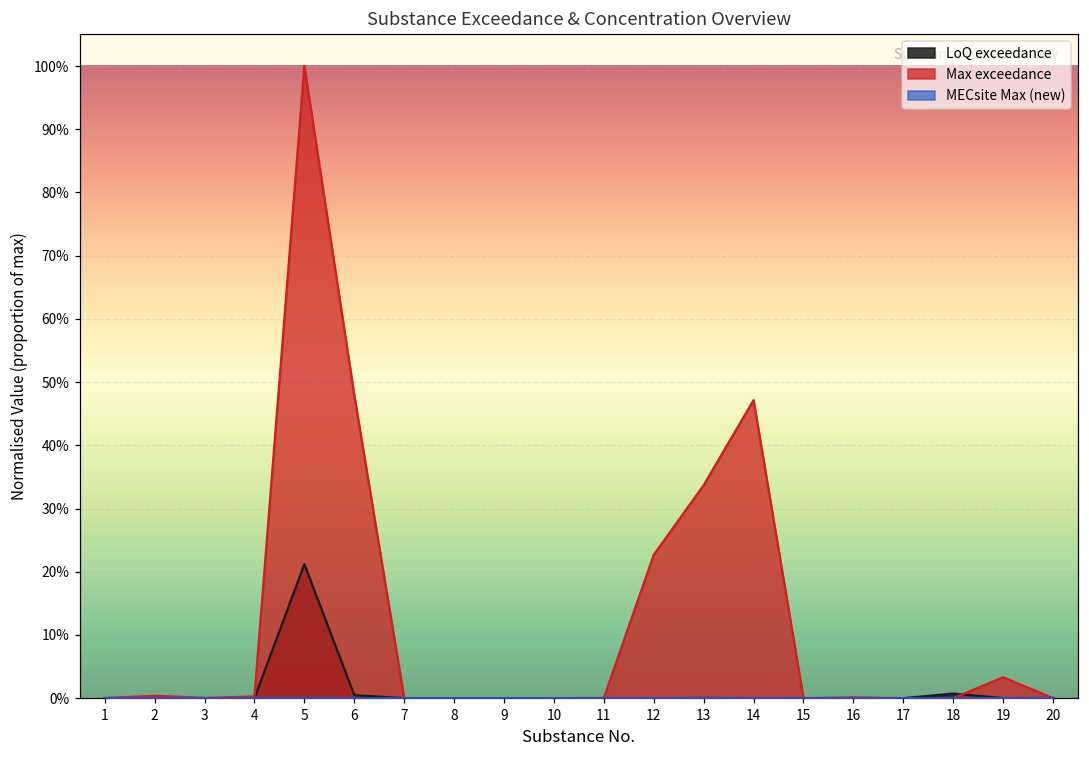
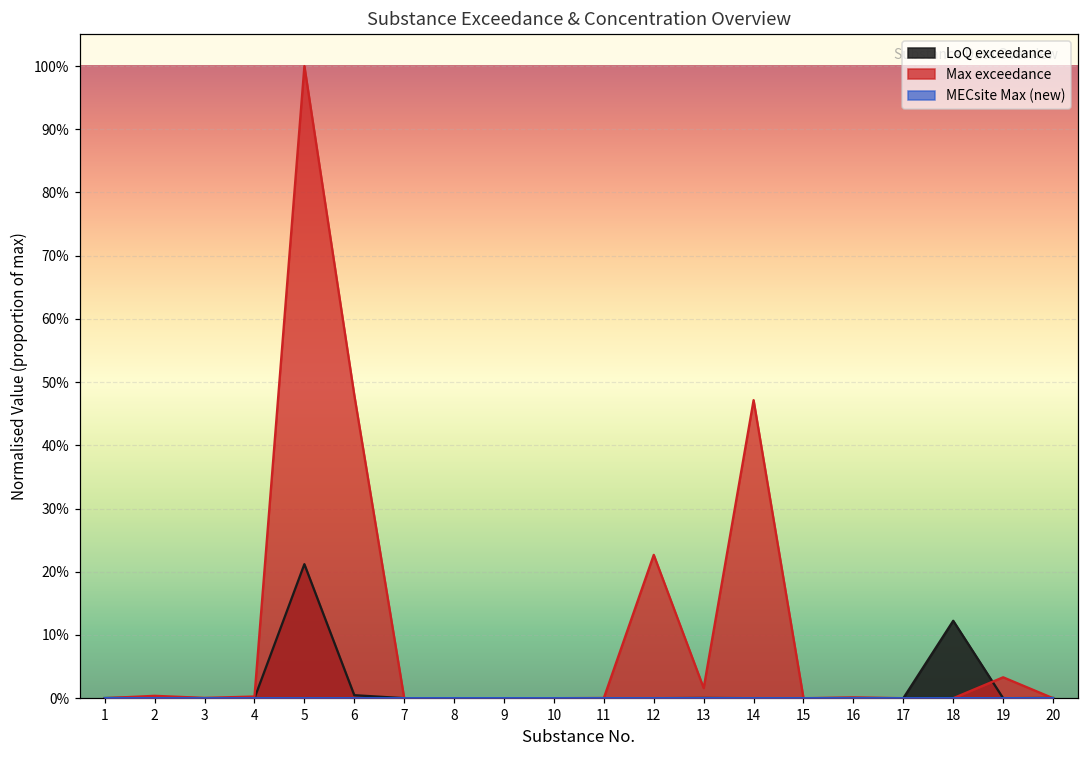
Max exceedance, 13: 34% -> 2%
LoQ exceedance, 18: 1% -> 12%
